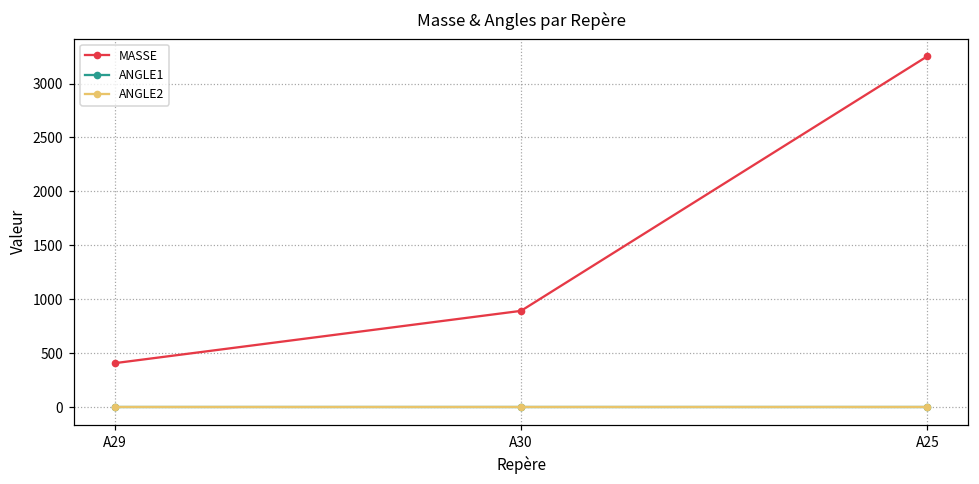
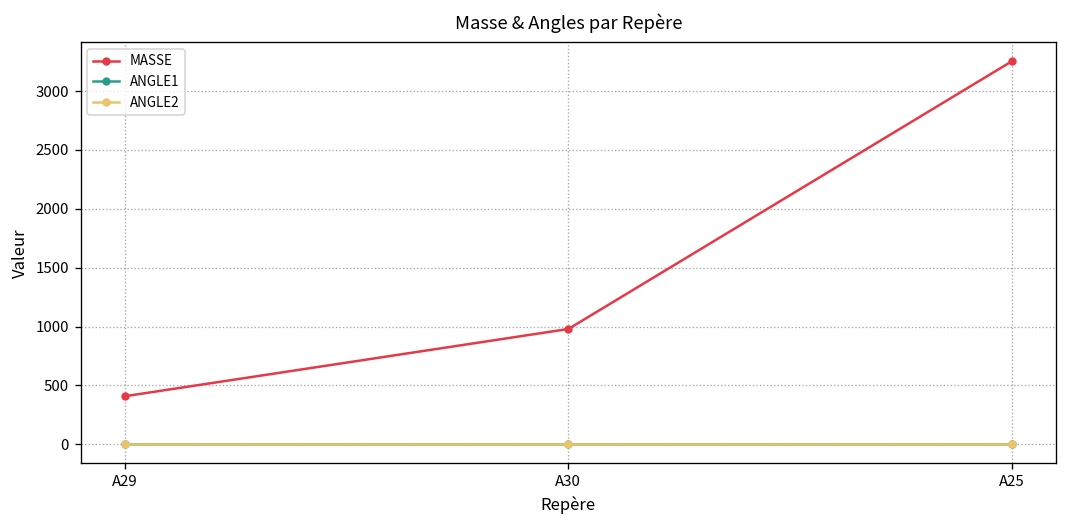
MASSE, A30: 900 -> 1000
